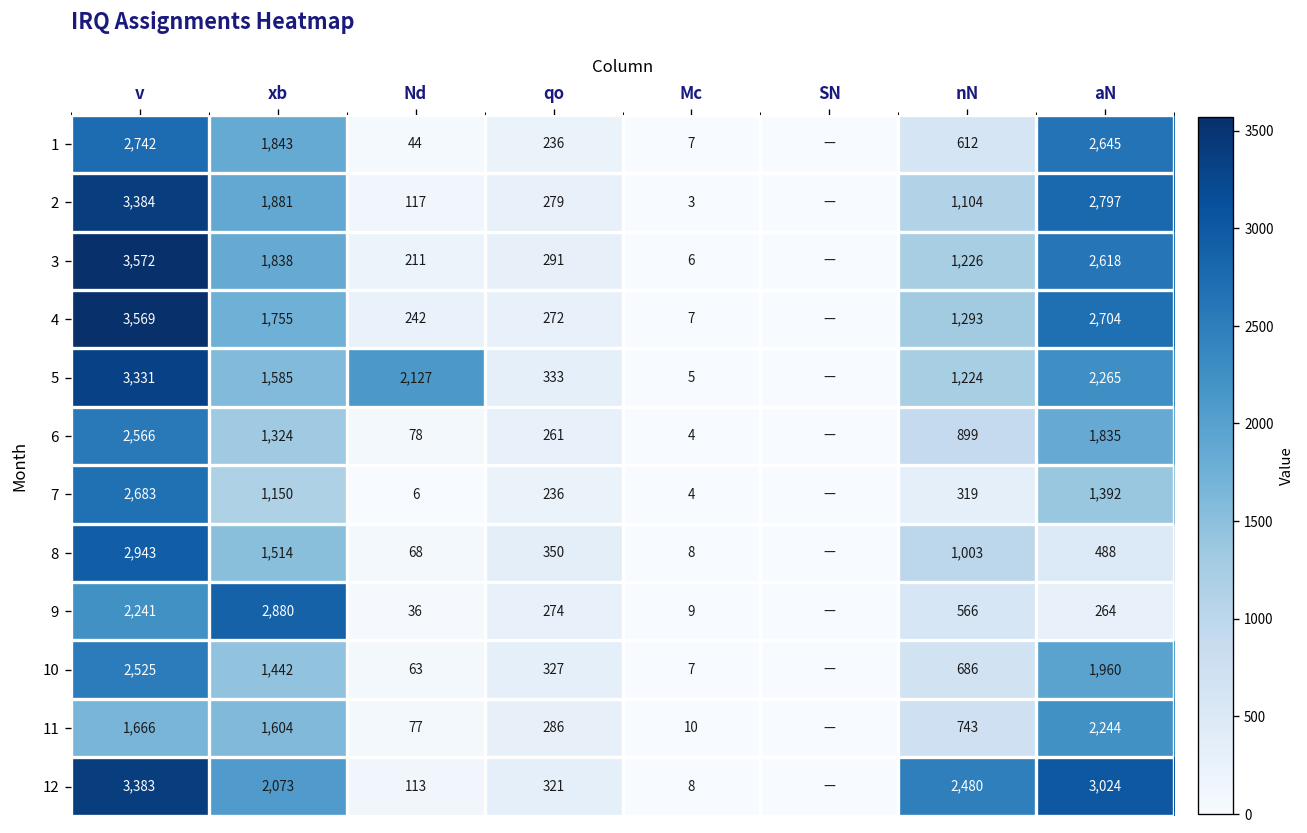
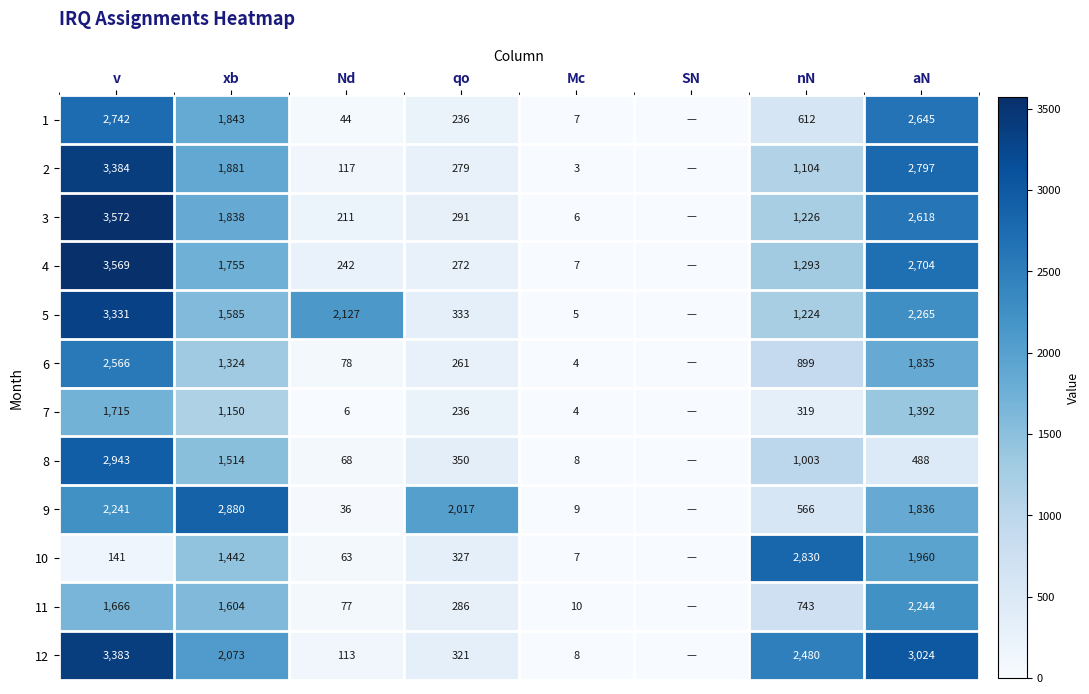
7, v: 2,683 -> 1,715
9, qo: 274 -> 2,017
9, aN: 264 -> 1,836
10, v: 2,525 -> 141
10, nN: 686 -> 2,830
